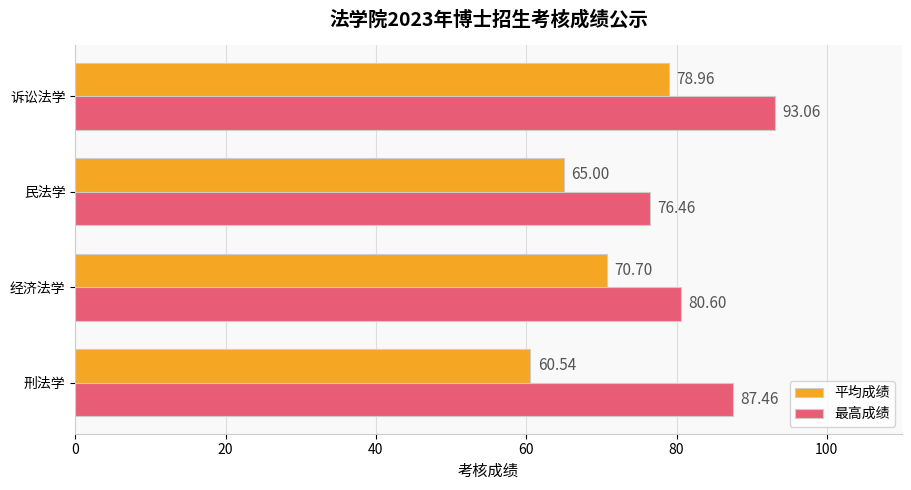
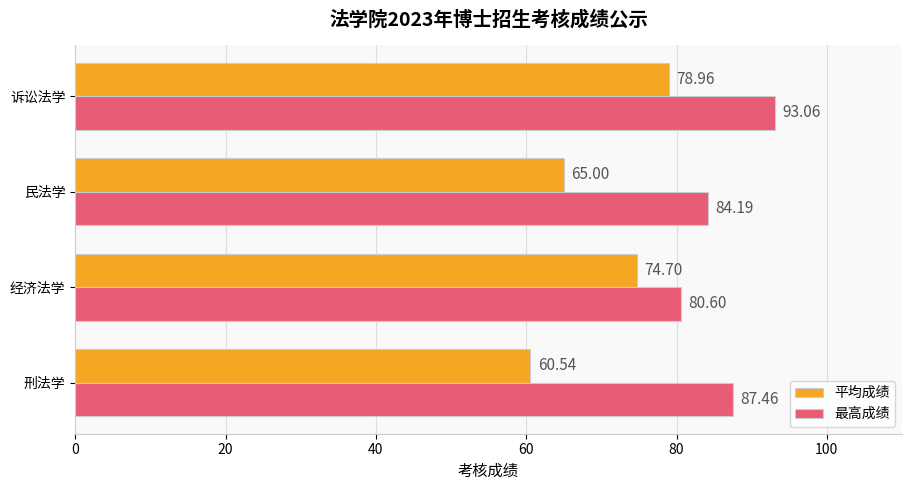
最高成绩, 民法学: 76.46 -> 84.19
平均成绩, 经济法学: 70.70 -> 74.70
